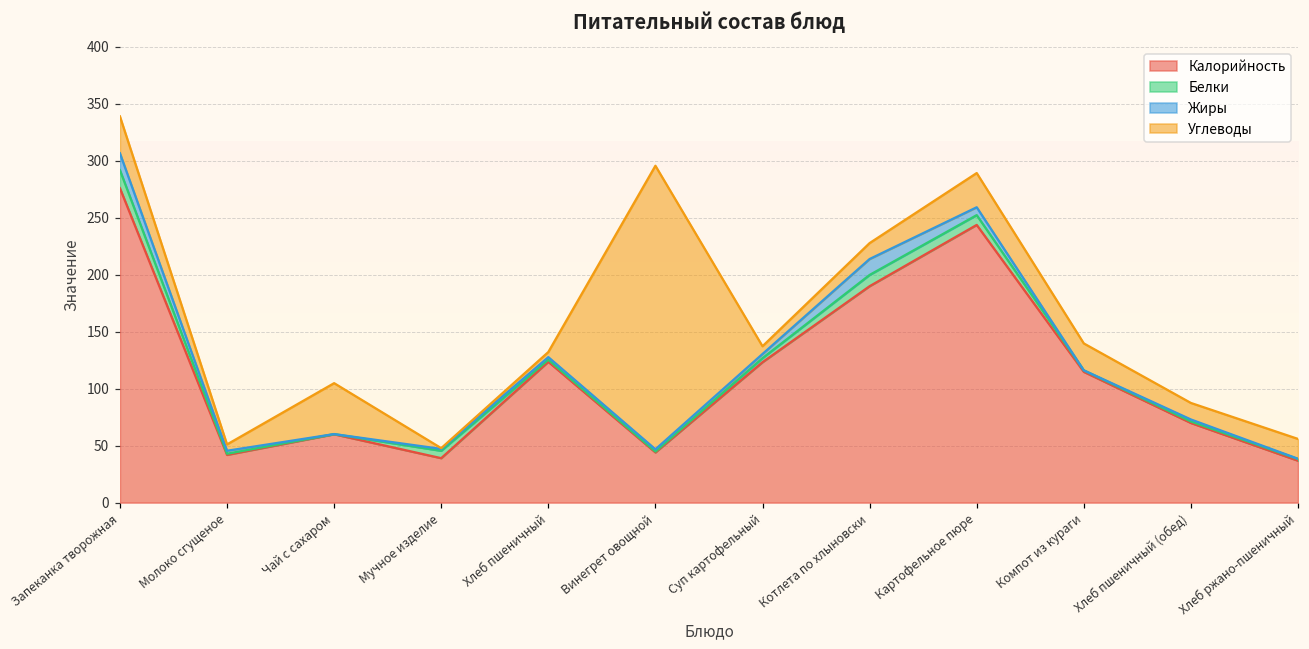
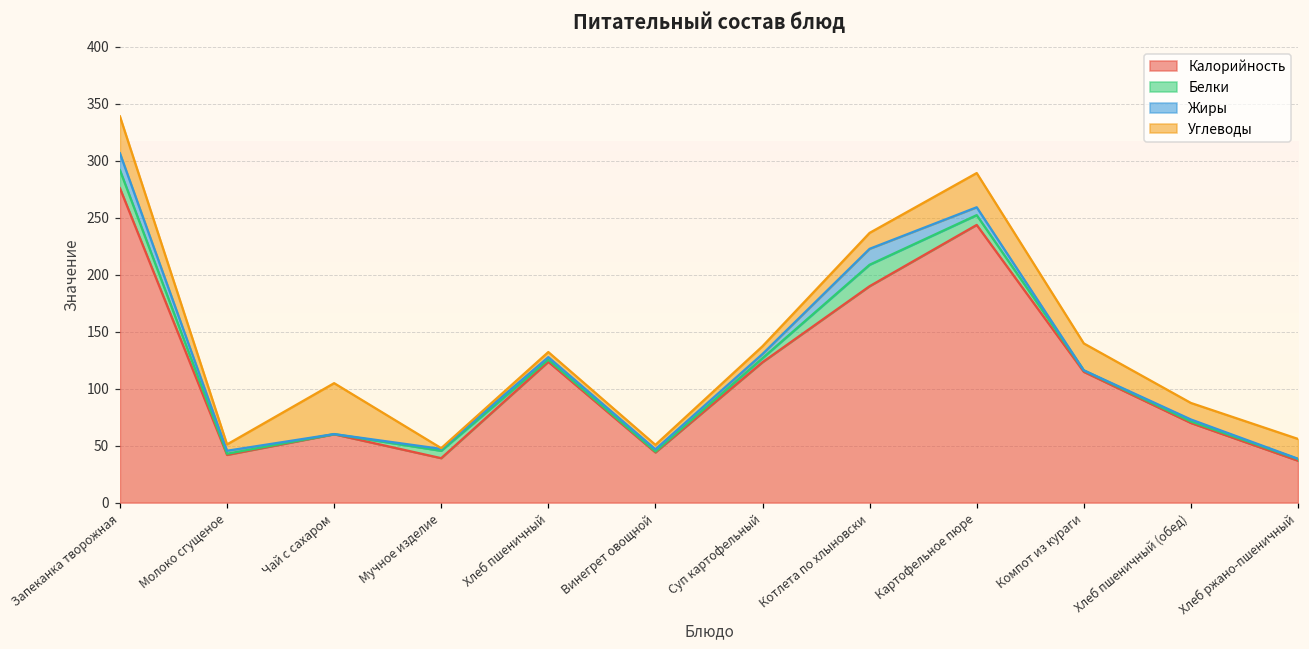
Углеводы, Винегрет овощной: 249 -> 4
Белки, Котлета по хлыновски: 10 -> 19
